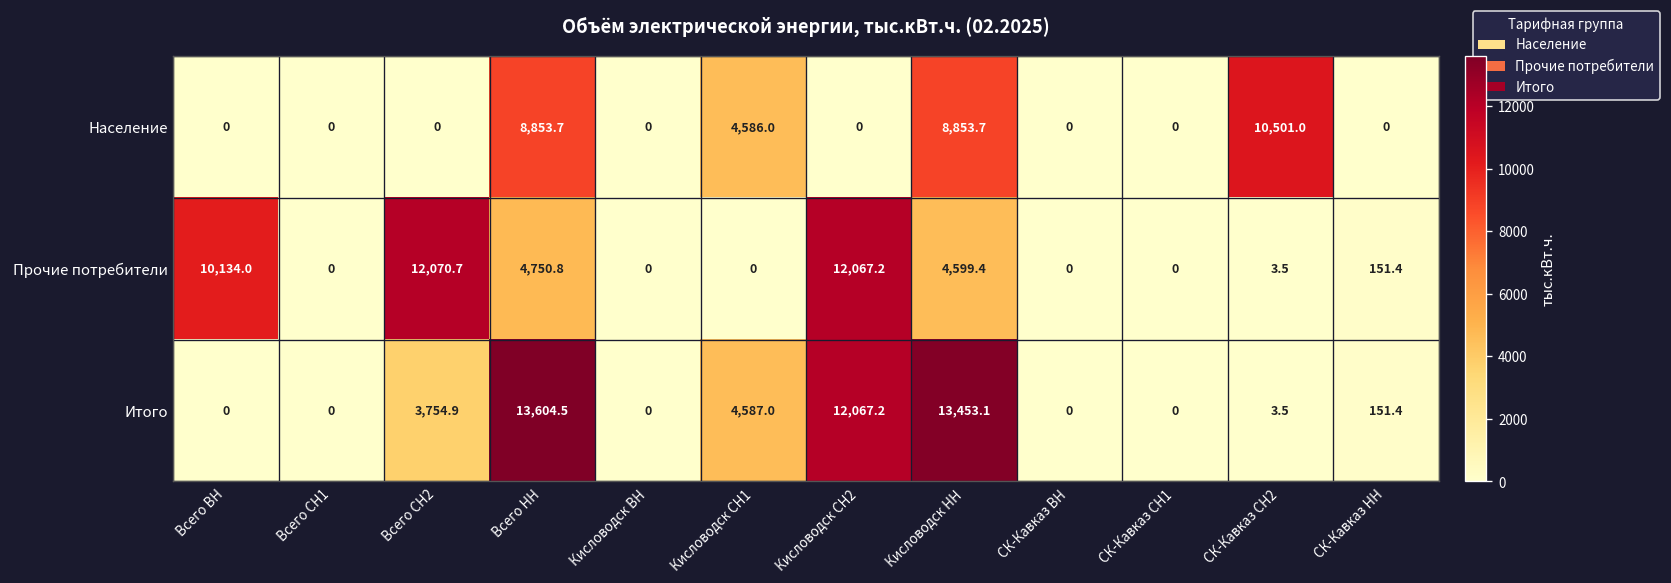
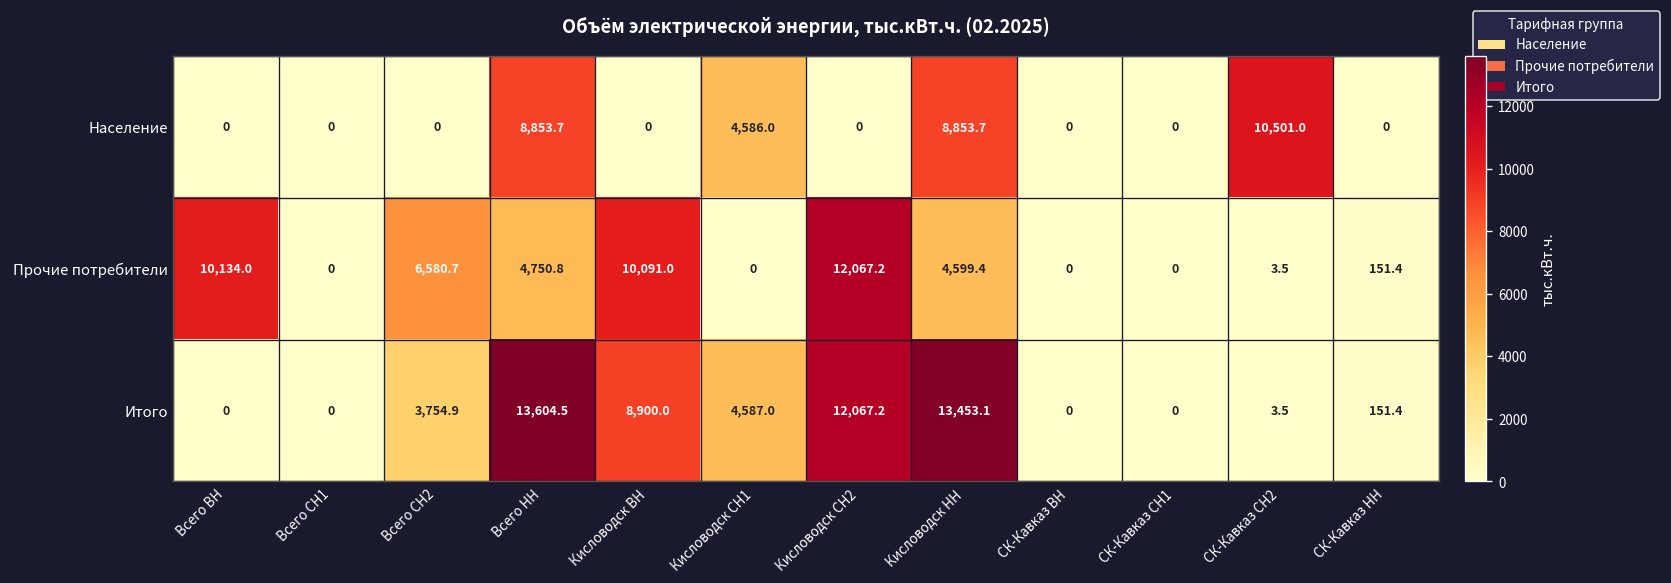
Прочие потребители, Всего СН2: 12,070.7 -> 6,580.7
Прочие потребители, Кисловодск ВН: 0 -> 10,091.0
Итого, Кисловодск ВН: 0 -> 8,900.0
